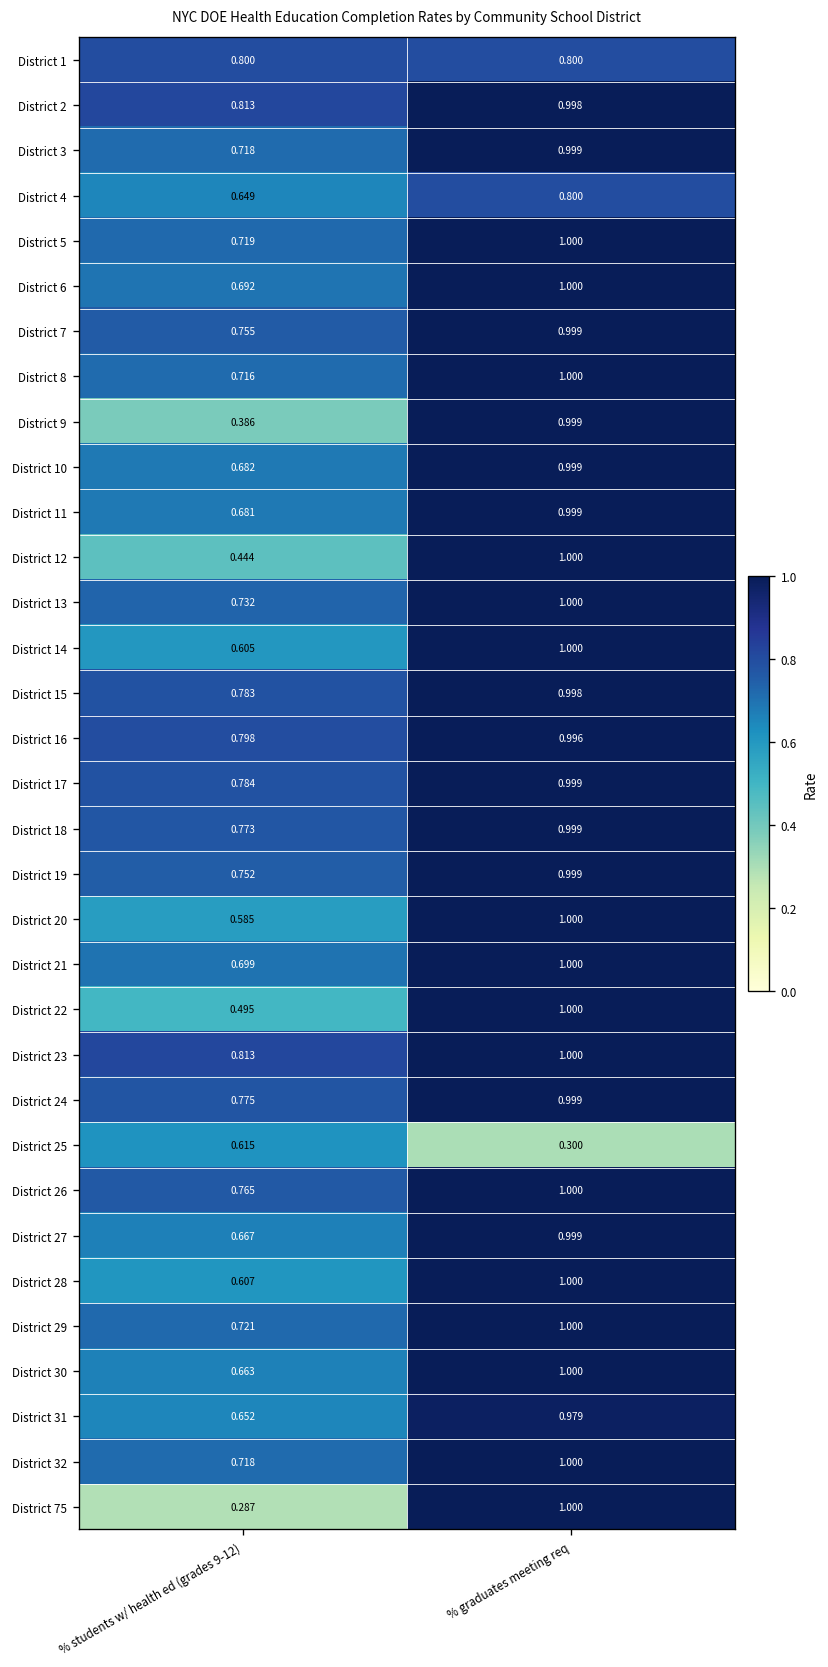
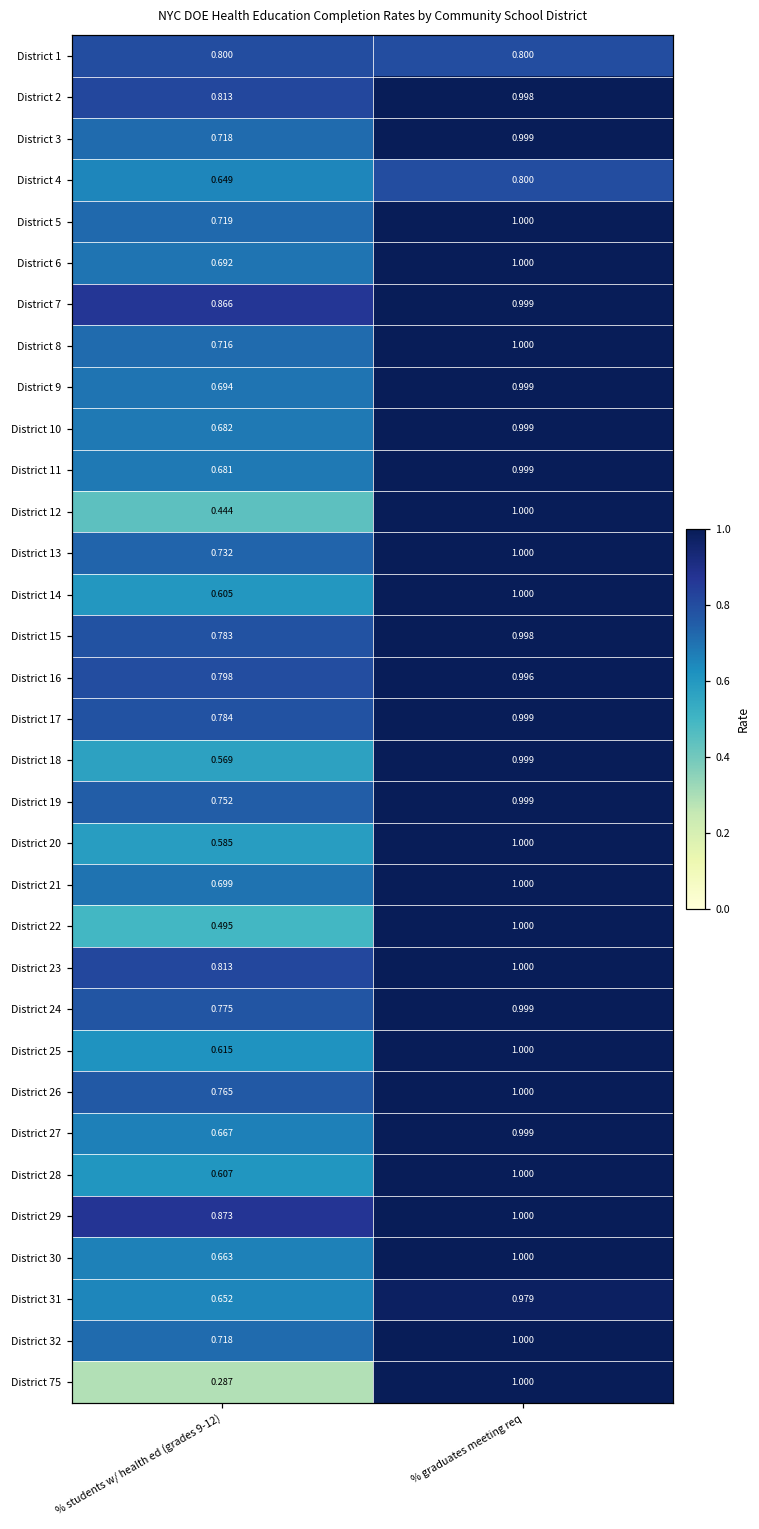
District 7, % students w/ health ed (grades 9-12): 0.755 -> 0.866
District 9, % students w/ health ed (grades 9-12): 0.386 -> 0.694
District 18, % students w/ health ed (grades 9-12): 0.773 -> 0.569
District 25, % graduates meeting req: 0.300 -> 1.000
District 29, % students w/ health ed (grades 9-12): 0.721 -> 0.873
